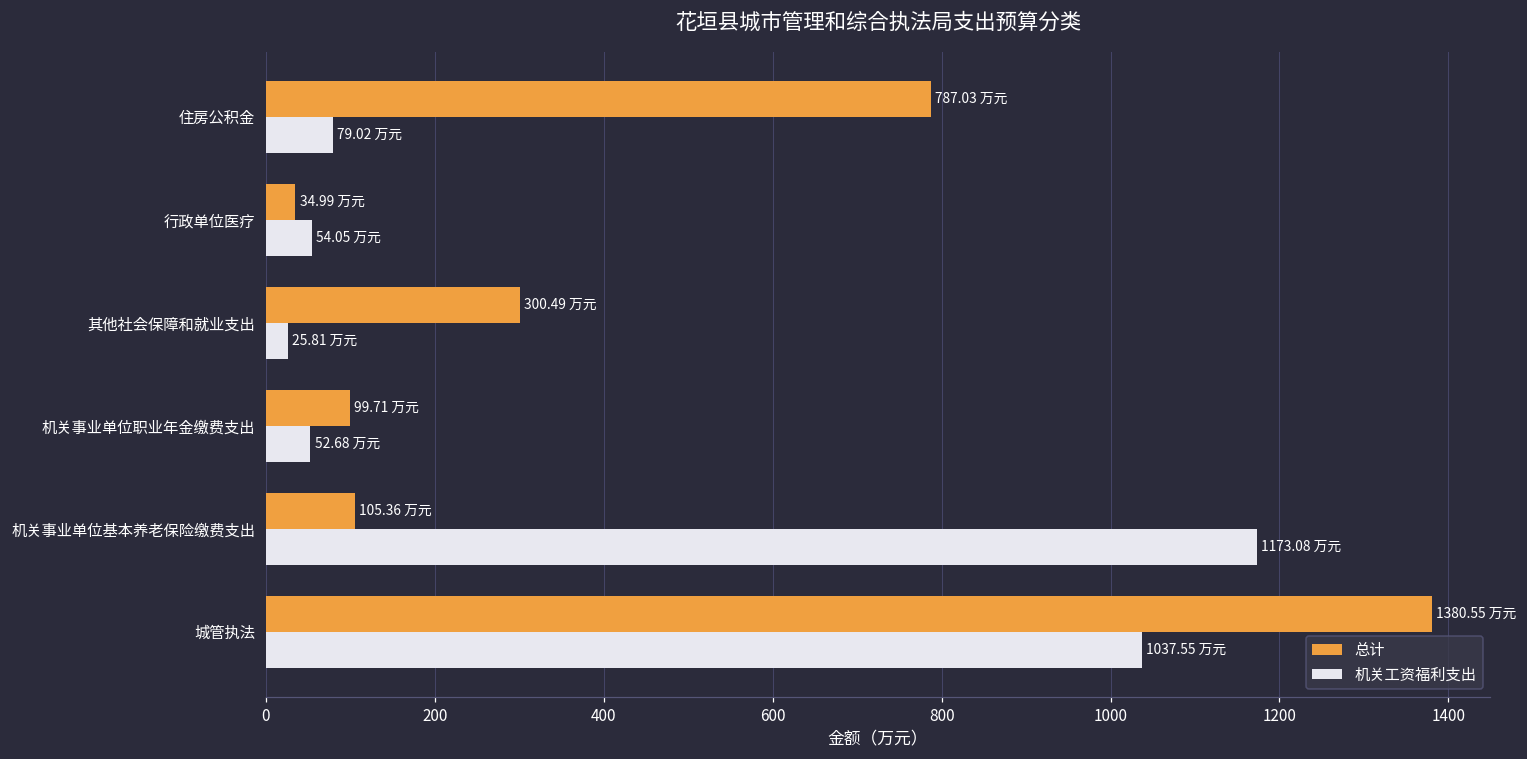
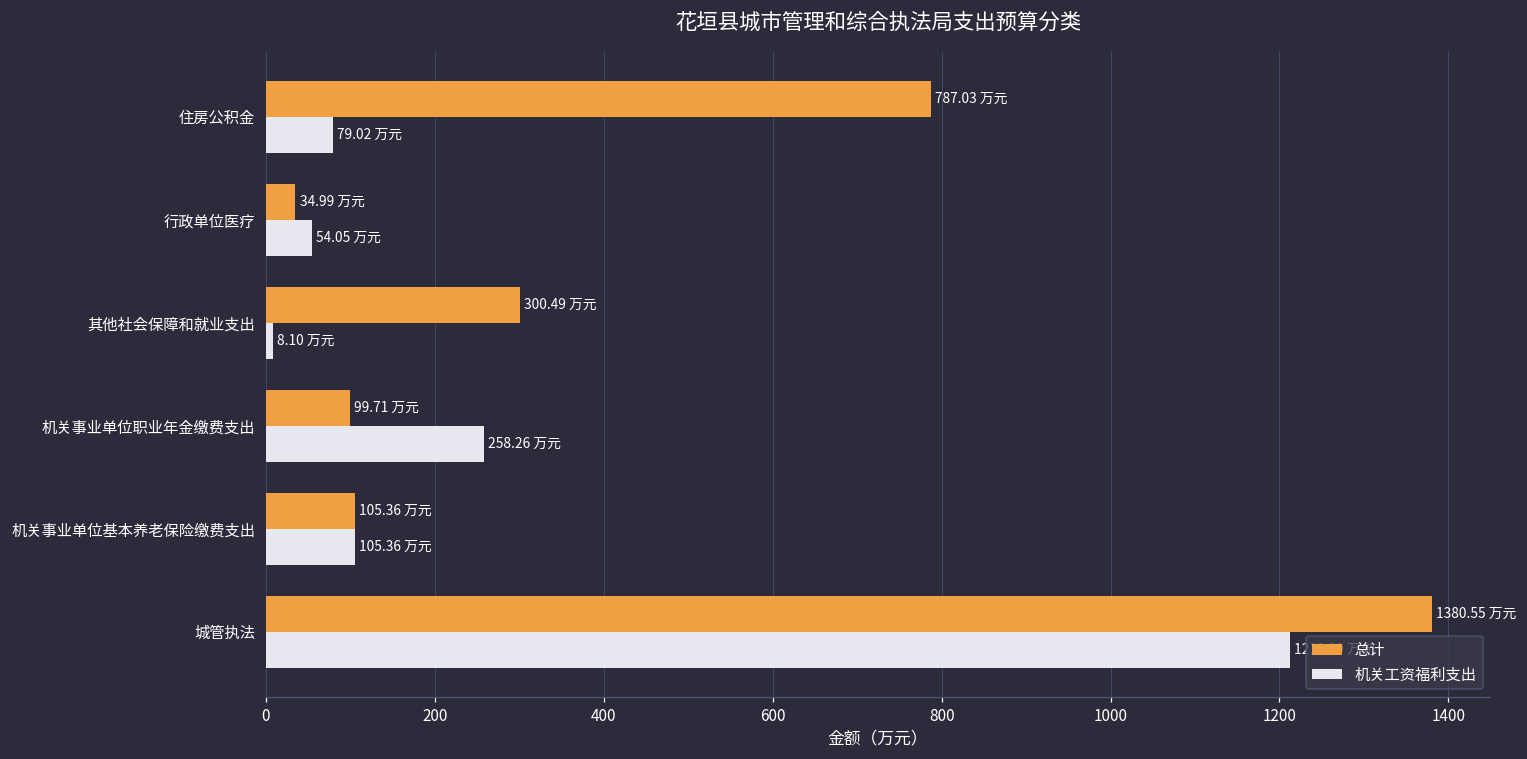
机关工资福利支出, 其他社会保障和就业支出: 25.81 -> 8.10
机关工资福利支出, 机关事业单位职业年金缴费支出: 52.68 -> 258.26
机关工资福利支出, 机关事业单位基本养老保险缴费支出: 1173.08 -> 105.36
机关工资福利支出, 城管执法: 1040 -> 1210
